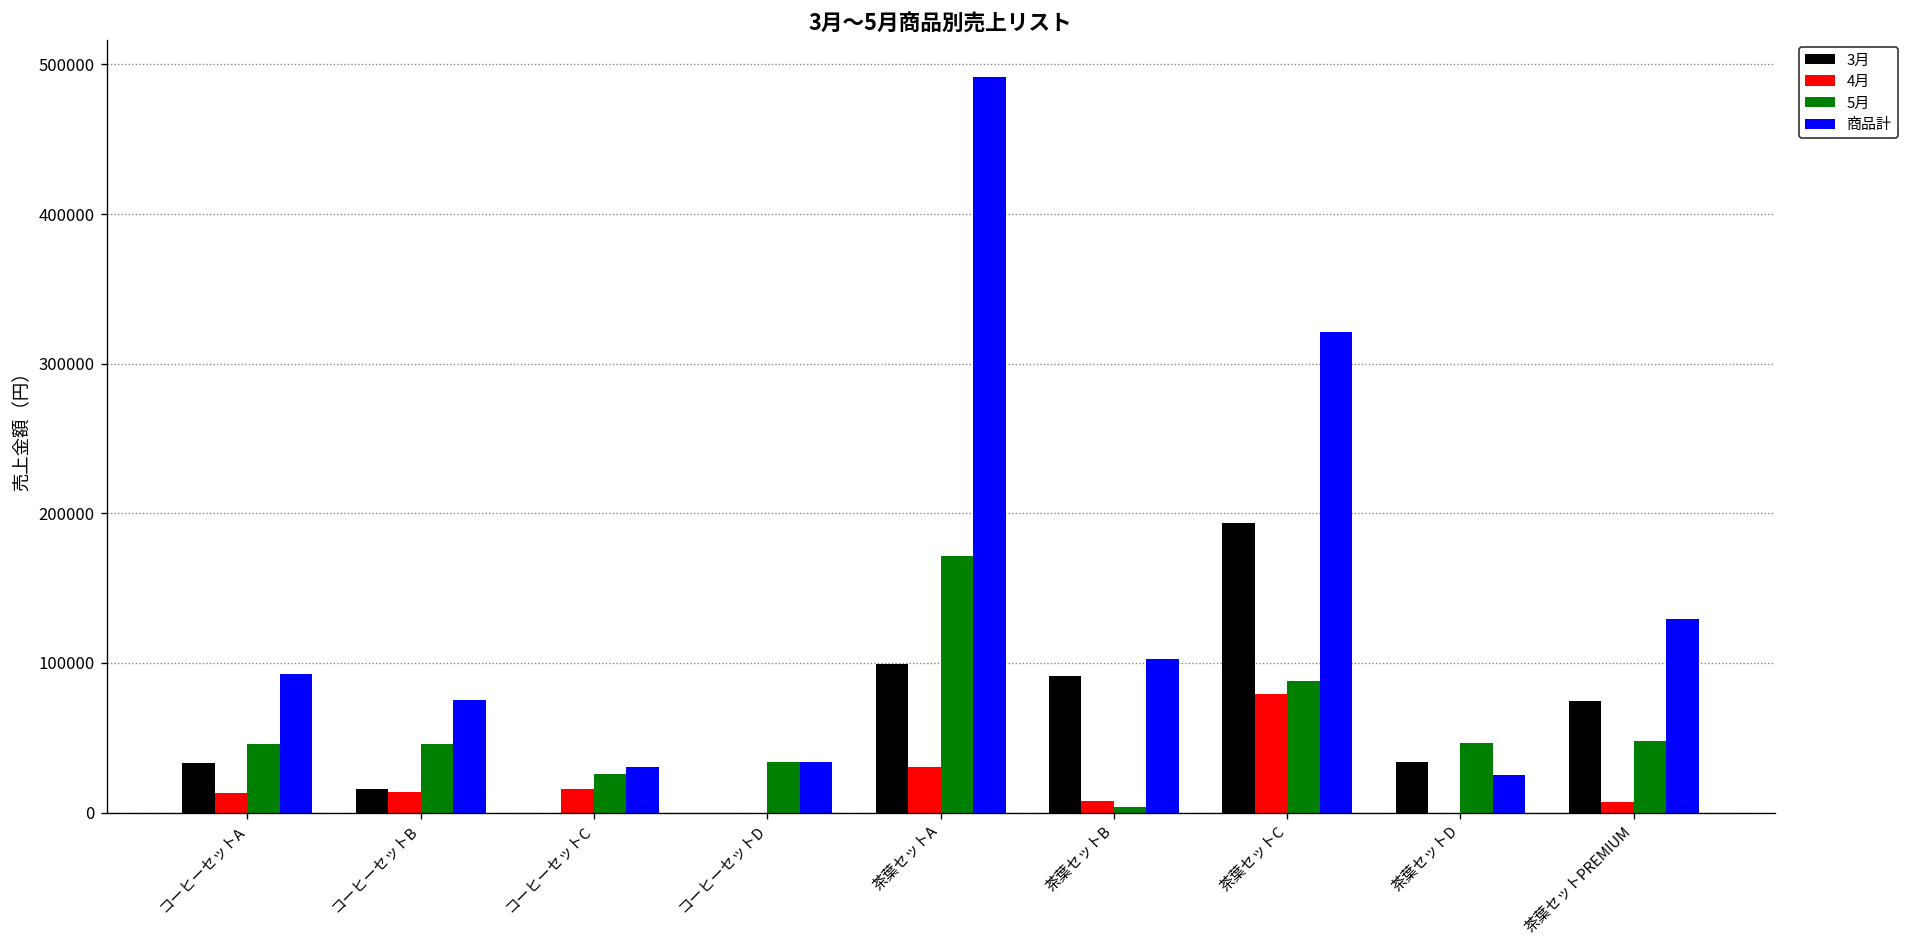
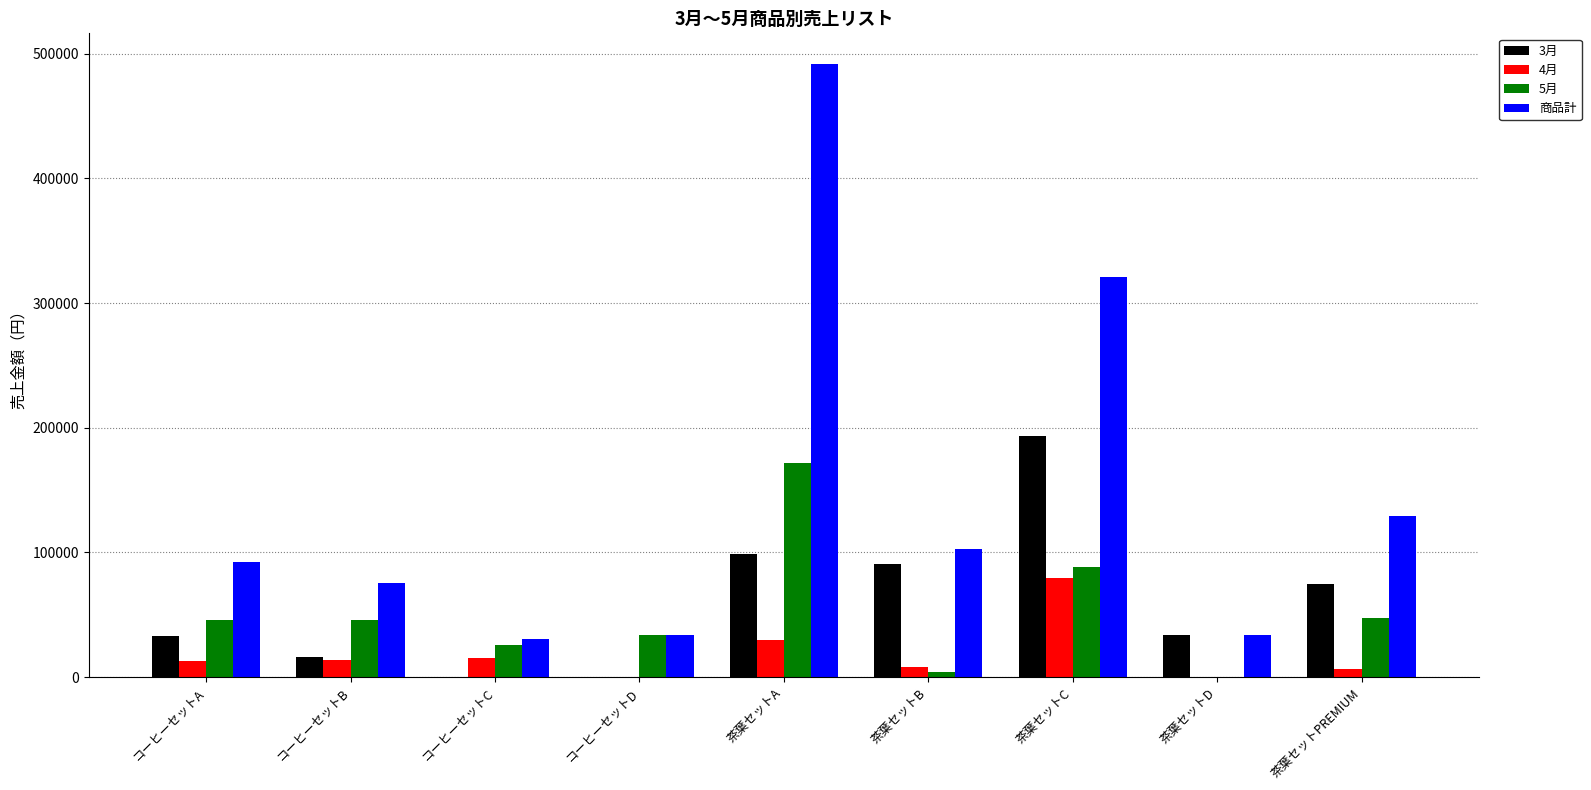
5月, 茶葉セットD: 46000 -> 0
商品計, 茶葉セットD: 25000 -> 34000
